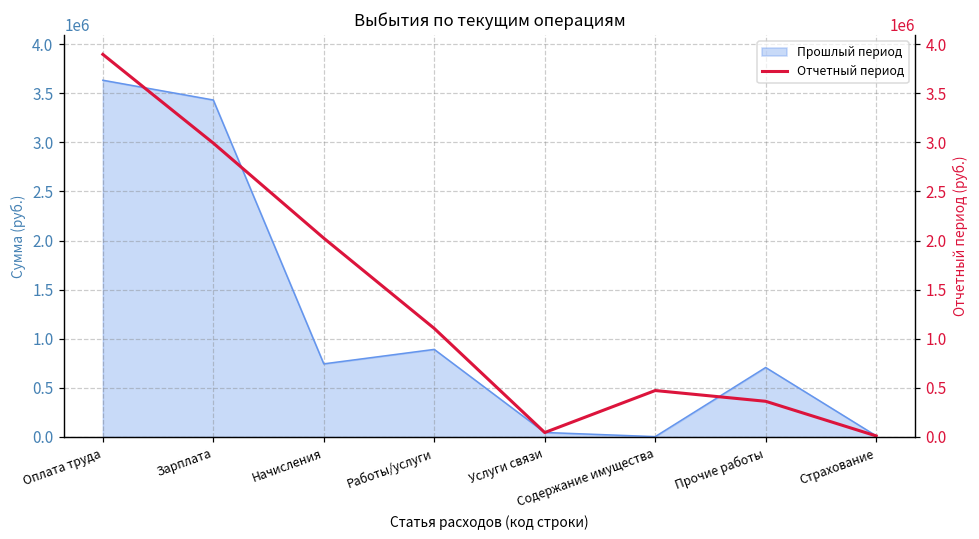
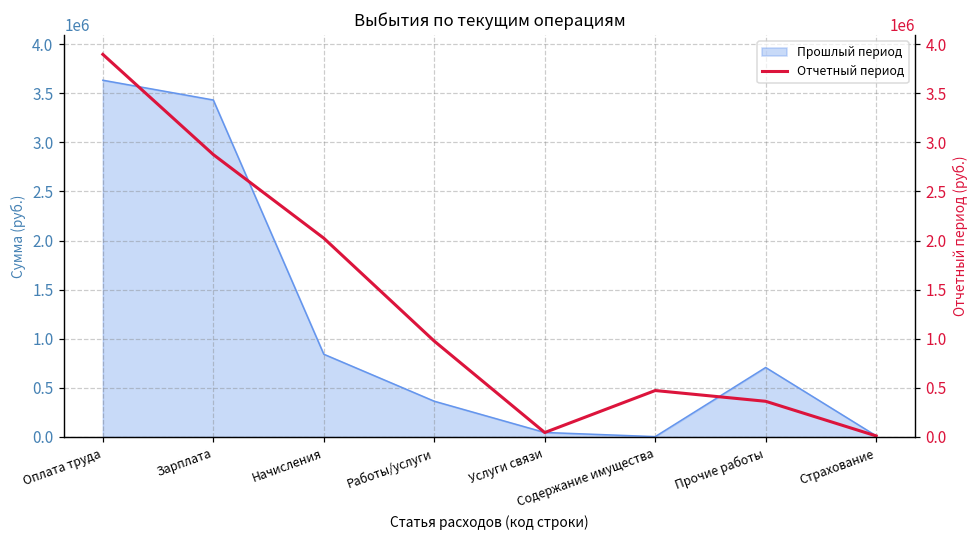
Отчетный период, Зарплата: 3000000 -> 2900000
Прошлый период, Начисления: 700000 -> 800000
Прошлый период, Работы/услуги: 900000 -> 400000
Отчетный период, Работы/услуги: 1100000 -> 1000000
